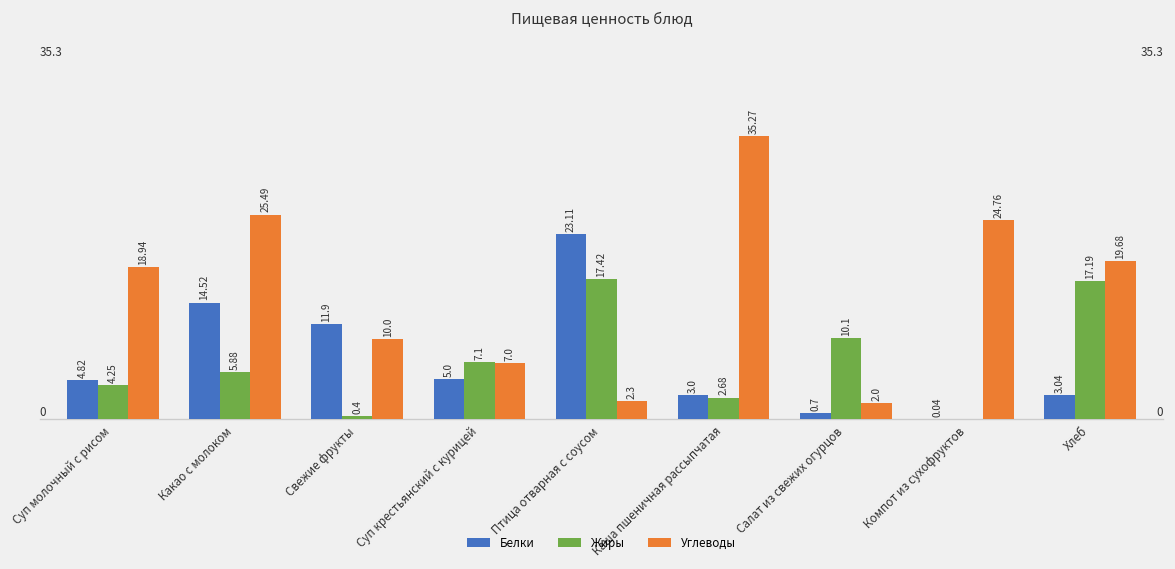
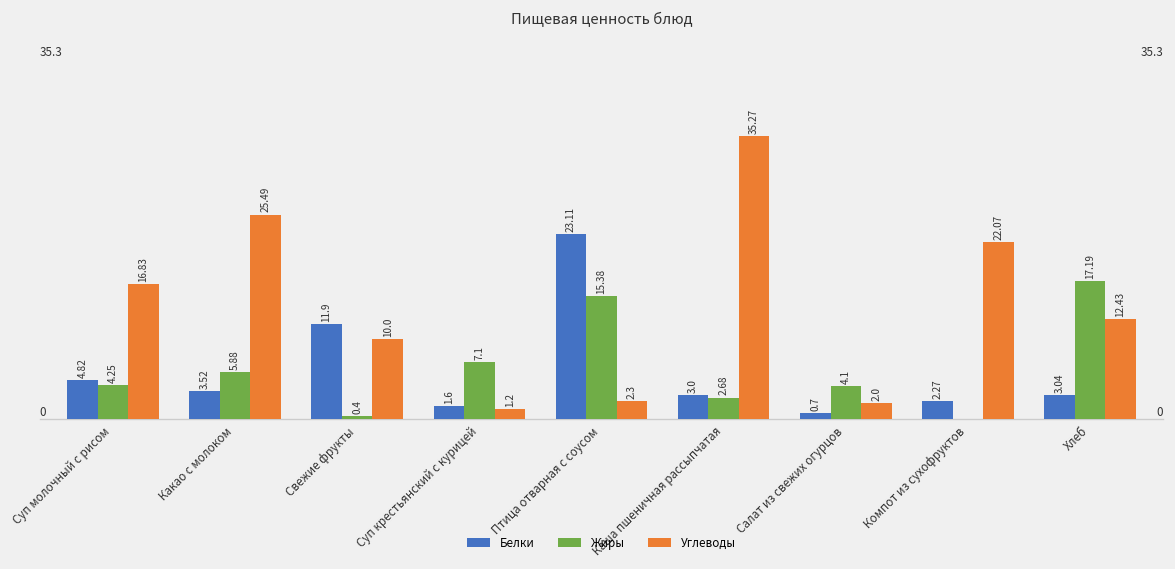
Углеводы, Суп молочный с рисом: 18.94 -> 16.83
Белки, Какао с молоком: 14.52 -> 3.52
Белки, Суп крестьянский с курицей: 5.0 -> 1.6
Углеводы, Суп крестьянский с курицей: 7.0 -> 1.2
Жиры, Птица отварная с соусом: 17.42 -> 15.38
Жиры, Салат из свежих огурцов: 10.1 -> 4.1
Белки, Компот из сухофруктов: 0.04 -> 2.27
Углеводы, Компот из сухофруктов: 24.76 -> 22.07
Углеводы, Хлеб: 19.68 -> 12.43
